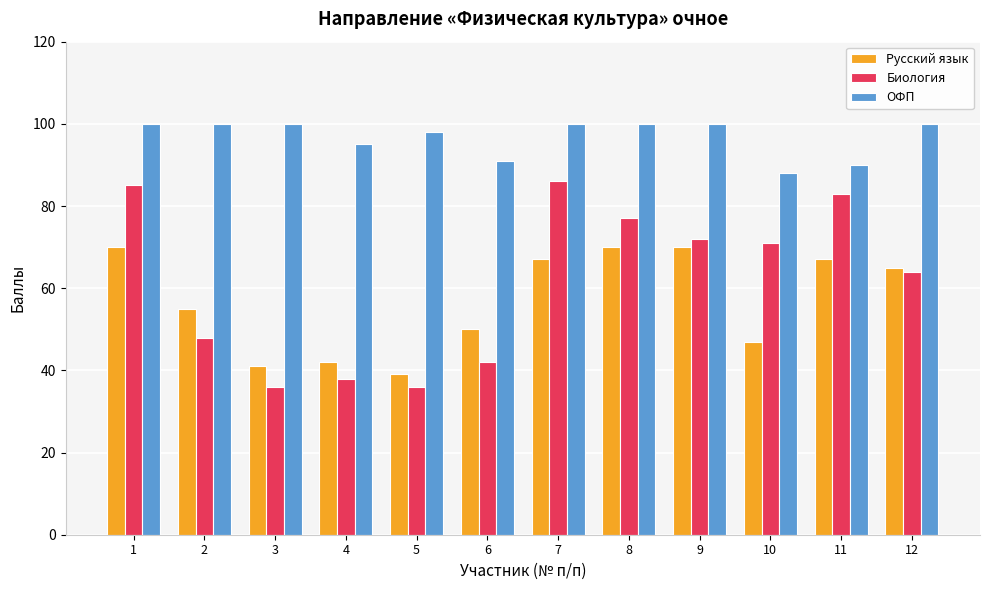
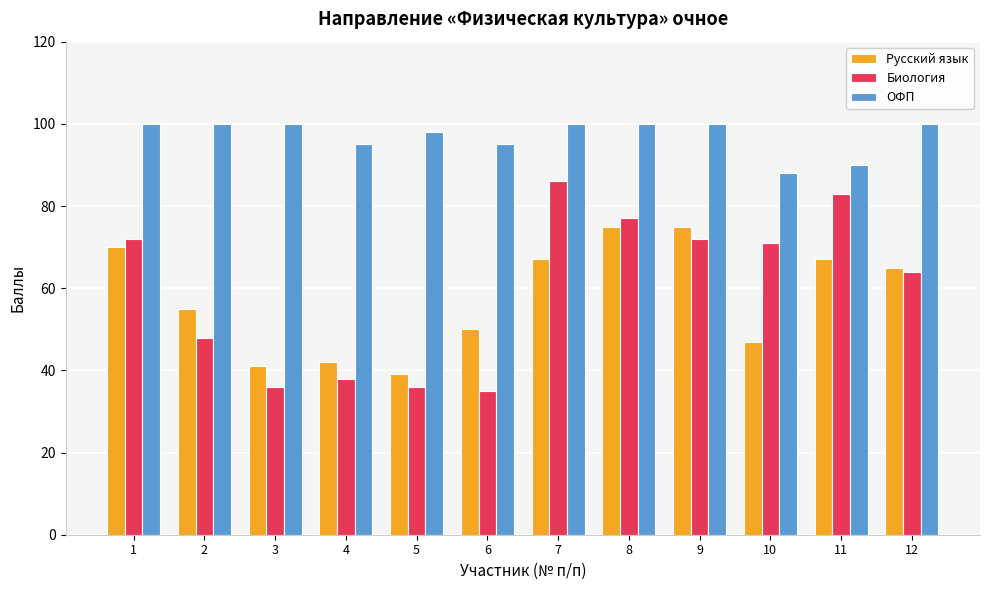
Биология, 1: 85 -> 72
Биология, 6: 42 -> 35
ОФП, 6: 91 -> 95
Русский язык, 8: 70 -> 75
Русский язык, 9: 70 -> 75
